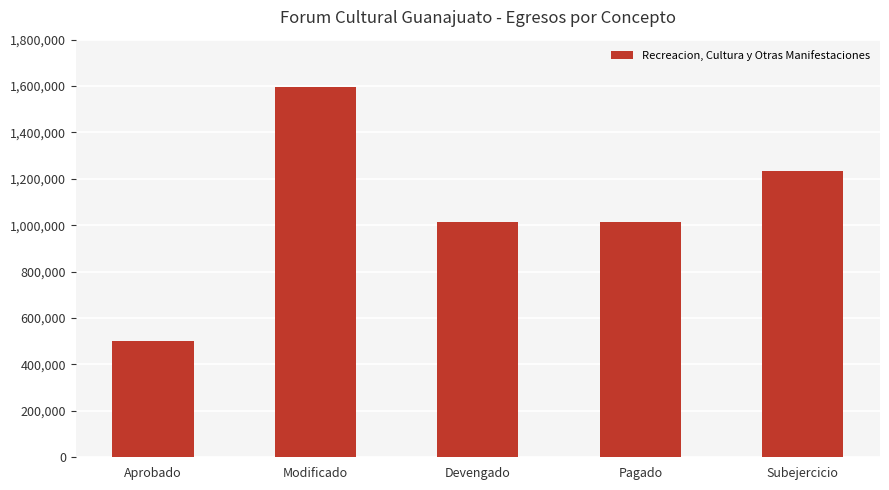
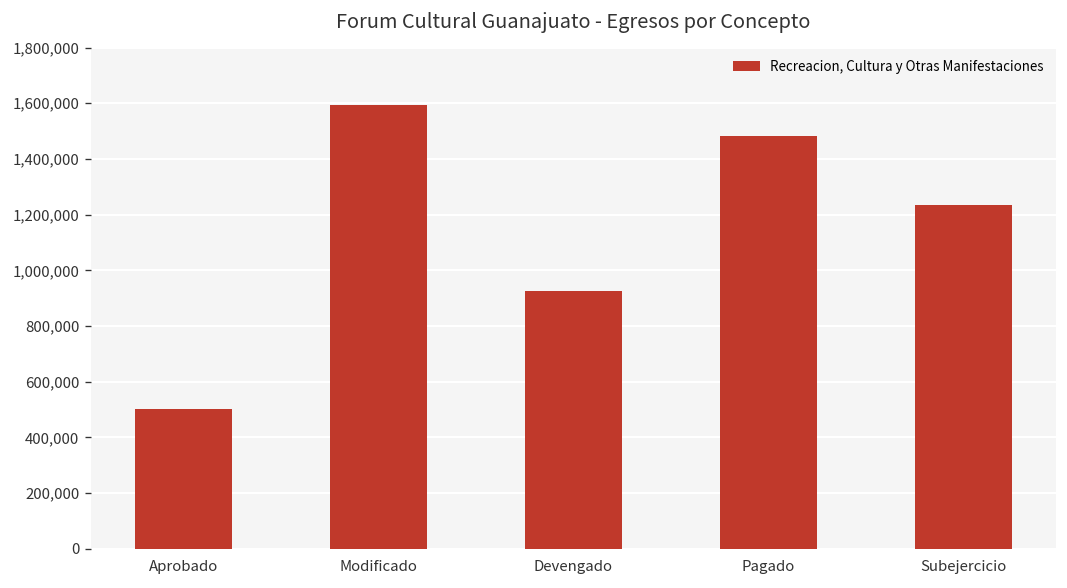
Devengado: 1,010,000 -> 930,000
Pagado: 1,010,000 -> 1,480,000
